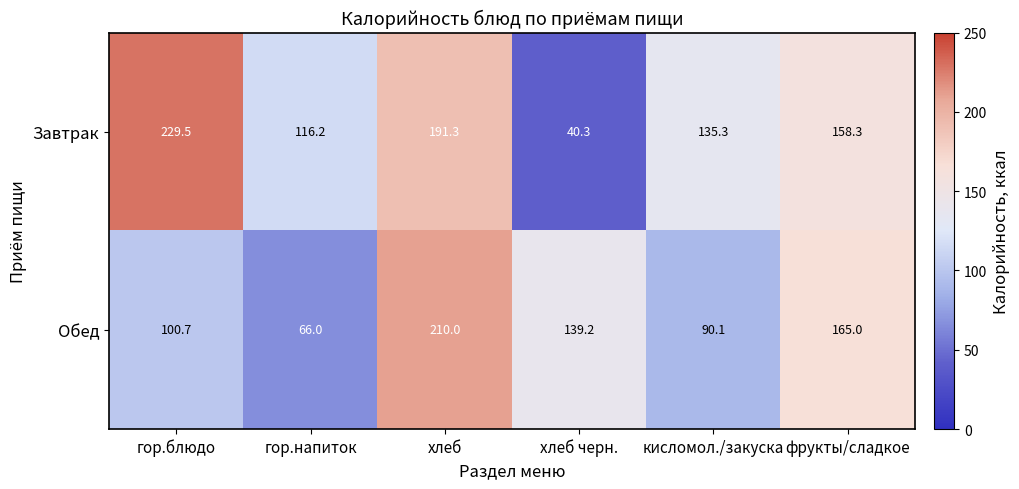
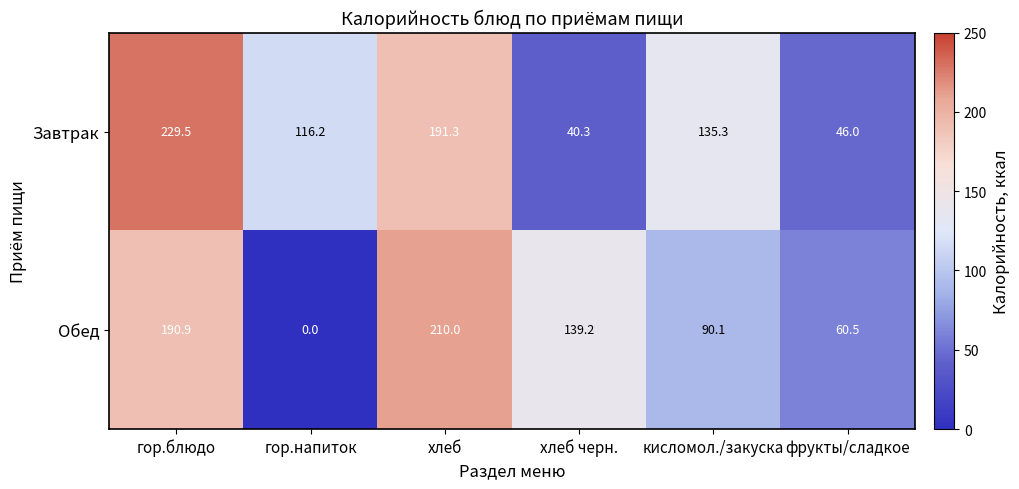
Завтрак, фрукты/сладкое: 158.3 -> 46.0
Обед, гор.блюдо: 100.7 -> 190.9
Обед, гор.напиток: 66.0 -> 0.0
Обед, фрукты/сладкое: 165.0 -> 60.5
